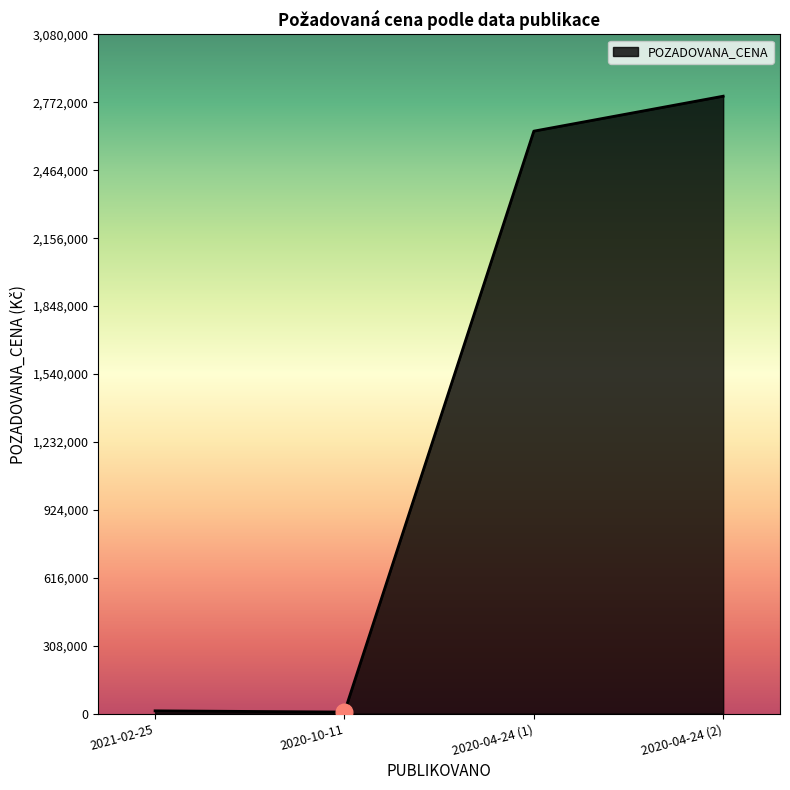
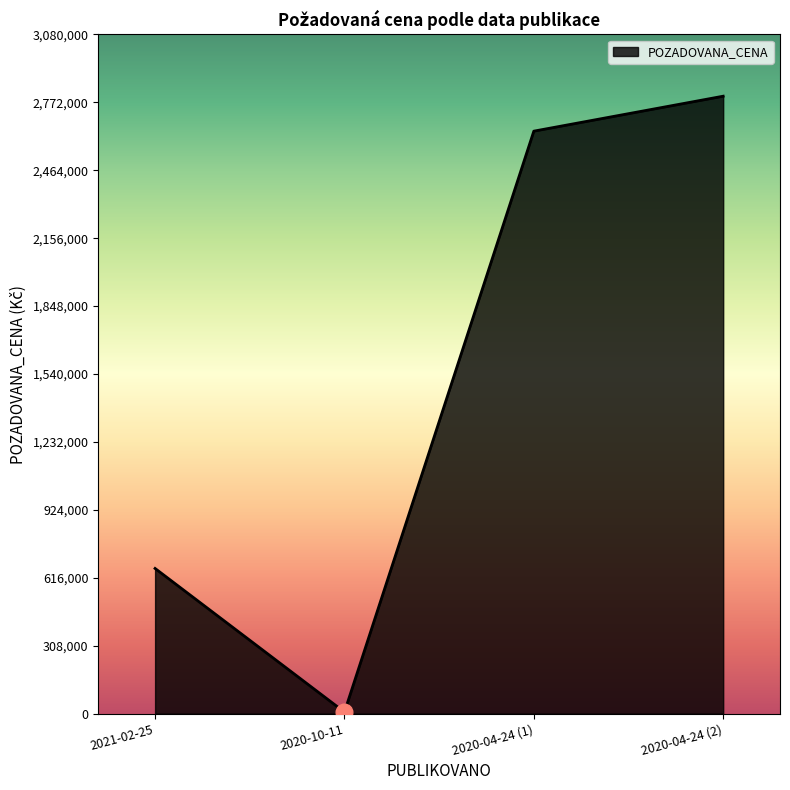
POZADOVANA_CENA, 2021-02-25: 10,000 -> 660,000
